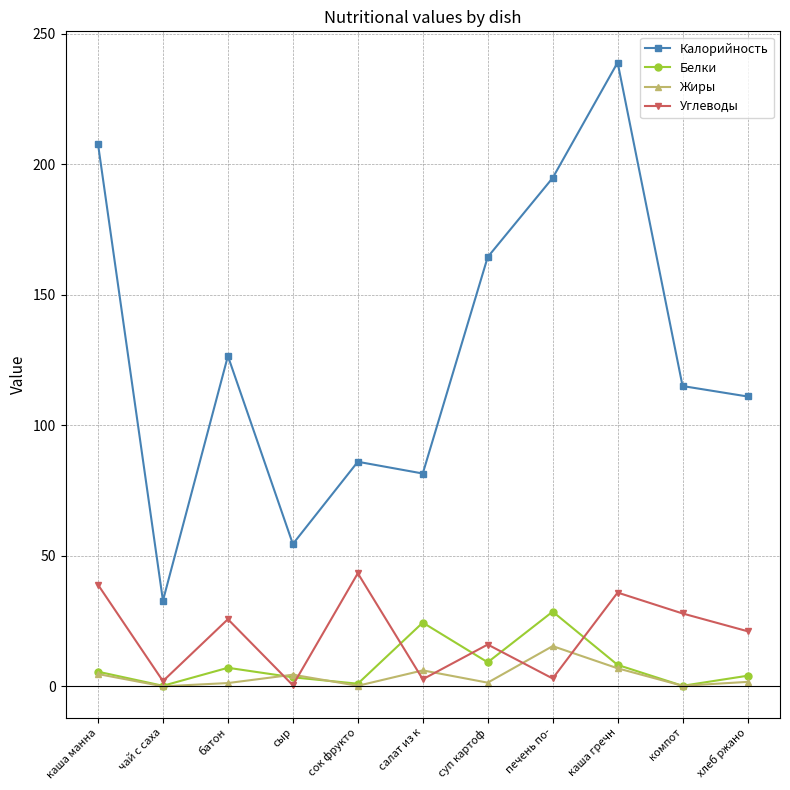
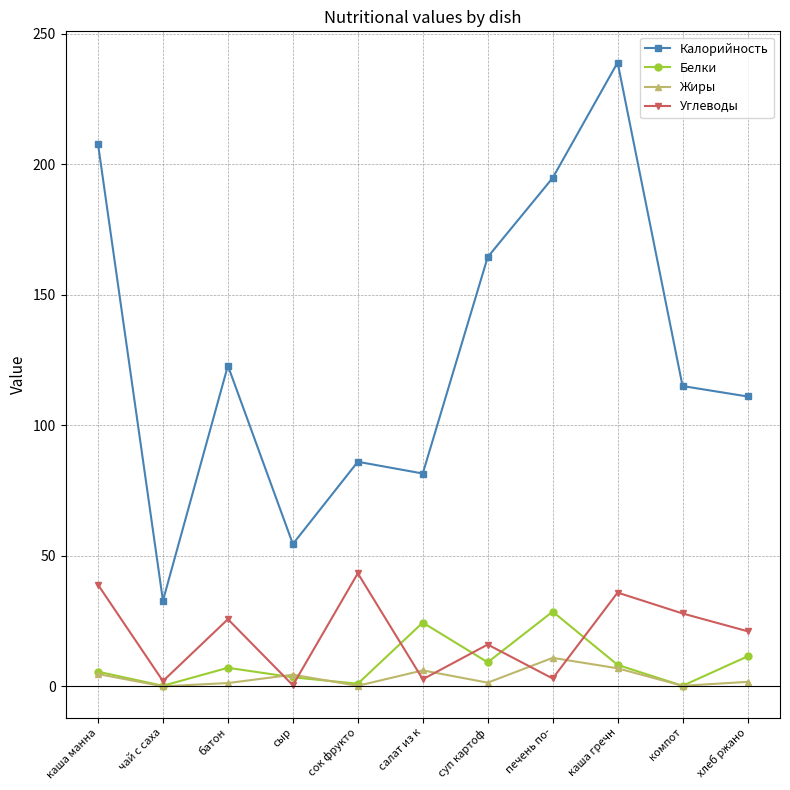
Калорийность, батон: 127 -> 123
Жиры, печень по-: 15 -> 11
Белки, хлеб ржано: 4 -> 11
